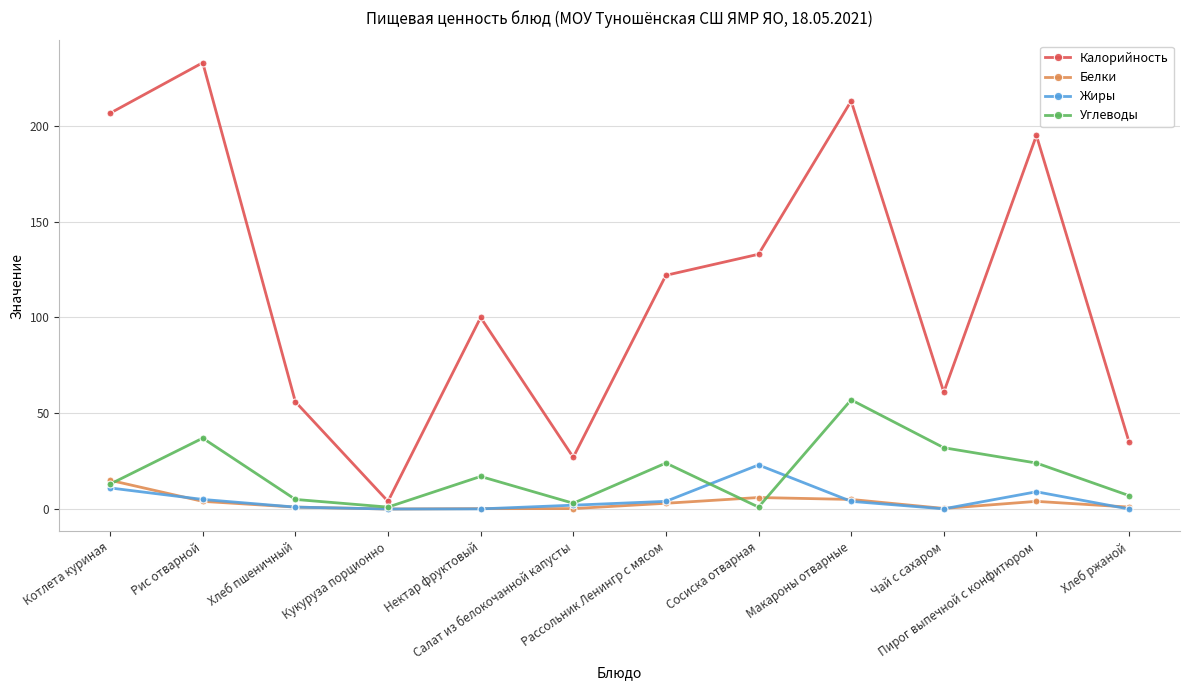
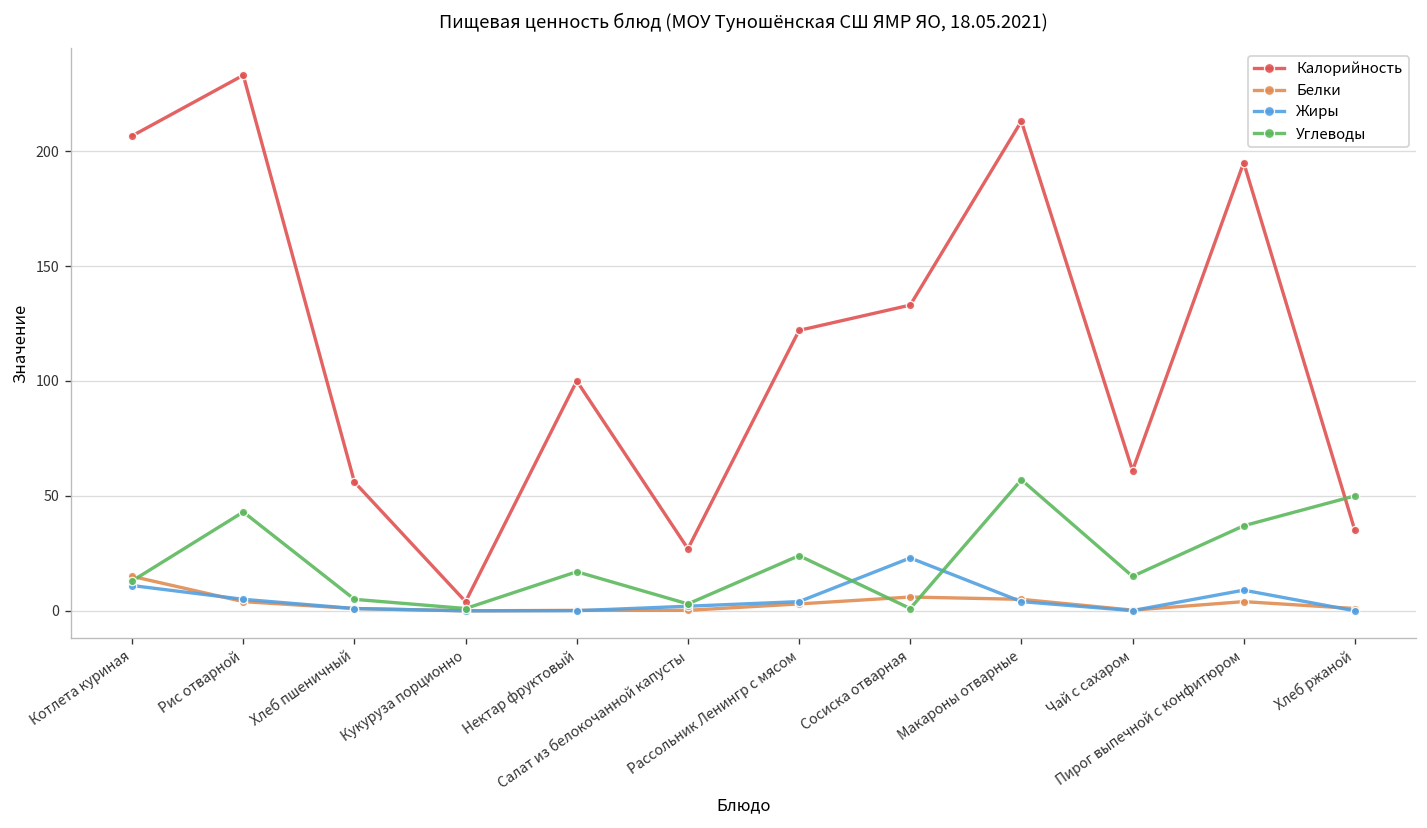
Углеводы, Рис отварной: 37 -> 43
Углеводы, Чай с сахаром: 32 -> 15
Углеводы, Пирог выпечной с конфитюром: 24 -> 37
Углеводы, Хлеб ржаной: 7 -> 50
